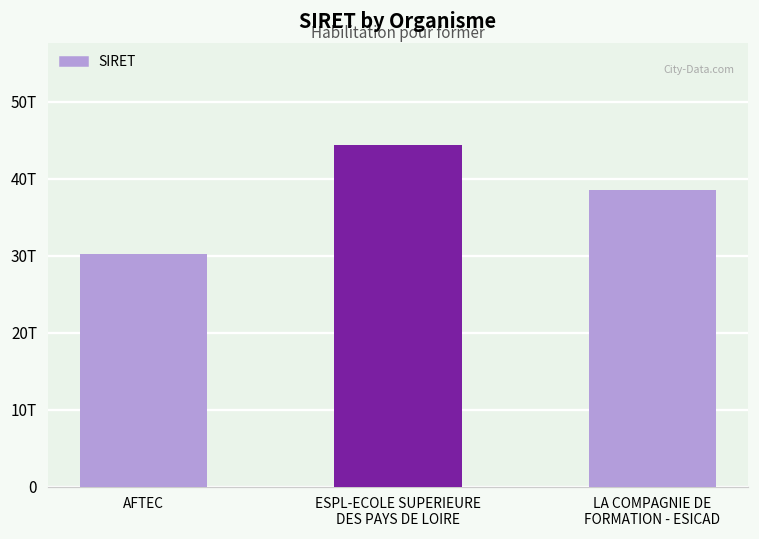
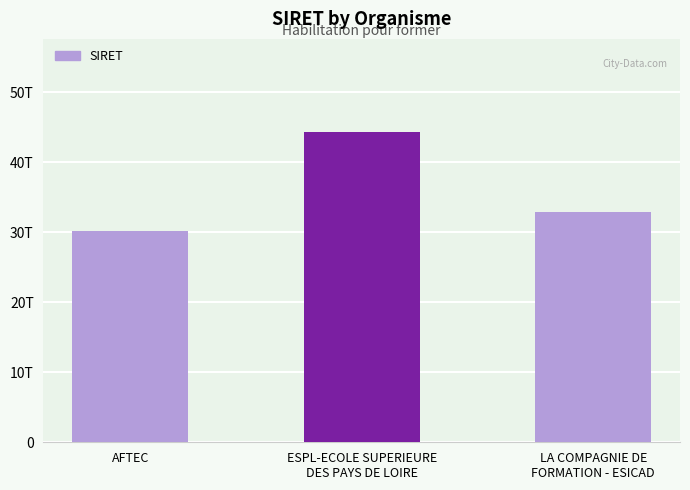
LA COMPAGNIE DE FORMATION - ESICAD: 38T -> 33T
